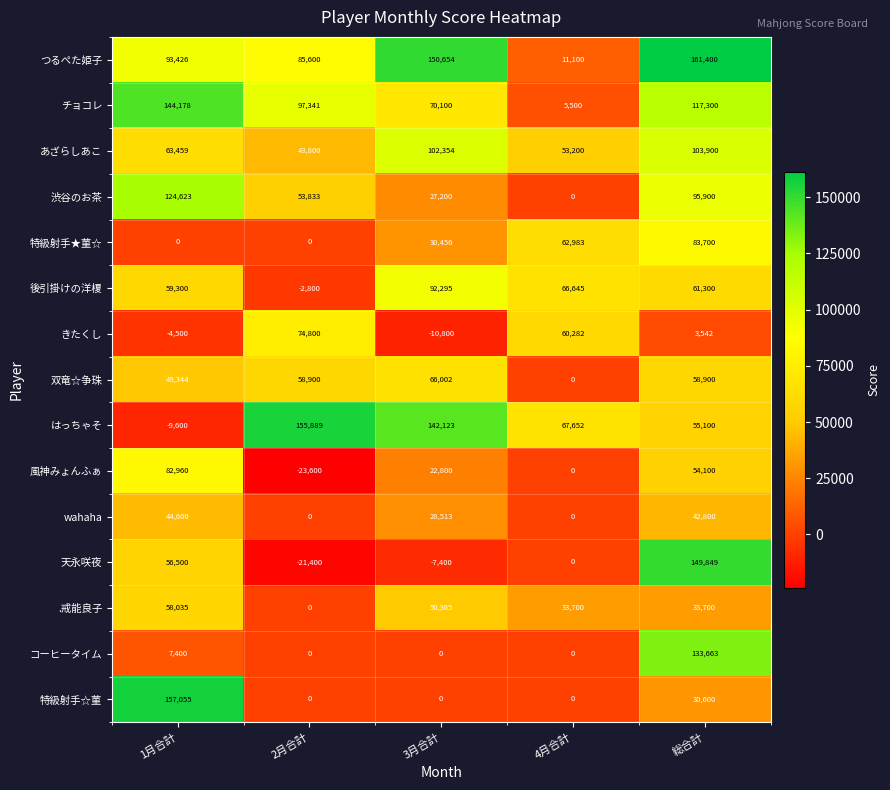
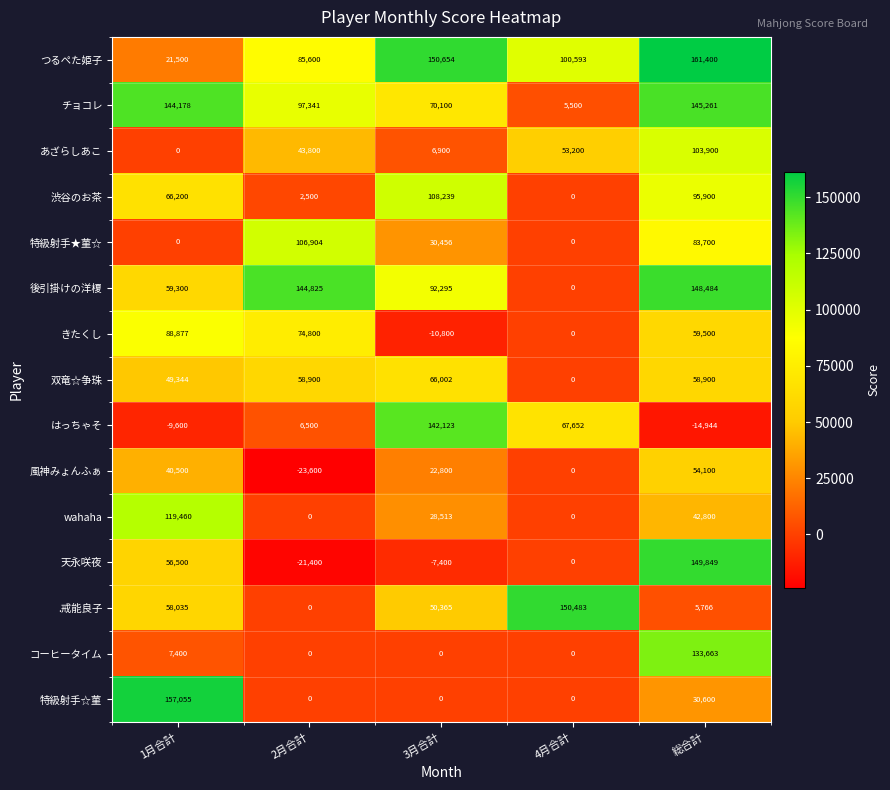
つるぺた姫子, 1月合計: 93,426 -> 21,500
つるぺた姫子, 4月合計: 11,100 -> 100,593
チョコレ, 総合計: 117,300 -> 145,261
あざらしあこ, 1月合計: 63,459 -> 0
あざらしあこ, 3月合計: 102,354 -> 6,900
渋谷のお茶, 1月合計: 124,623 -> 66,200
渋谷のお茶, 2月合計: 53,833 -> 2,500
渋谷のお茶, 3月合計: 27,200 -> 108,239
特級射手★菫☆, 2月合計: 0 -> 106,904
特級射手★菫☆, 4月合計: 62,983 -> 0
後引掛けの洋榎, 2月合計: -2,800 -> 144,825
後引掛けの洋榎, 4月合計: 66,645 -> 0
後引掛けの洋榎, 総合計: 61,300 -> 148,484
きたくし, 1月合計: -4,500 -> 88,877
きたくし, 4月合計: 60,282 -> 0
きたくし, 総合計: 3,542 -> 59,500
はっちゃそ, 2月合計: 155,889 -> 6,500
はっちゃそ, 総合計: 55,100 -> -14,944
風神みょんふぁ, 1月合計: 82,960 -> 40,500
wahaha, 1月合計: 44,600 -> 119,460
.戒能良子, 4月合計: 33,700 -> 150,483
.戒能良子, 総合計: 33,700 -> 5,766
